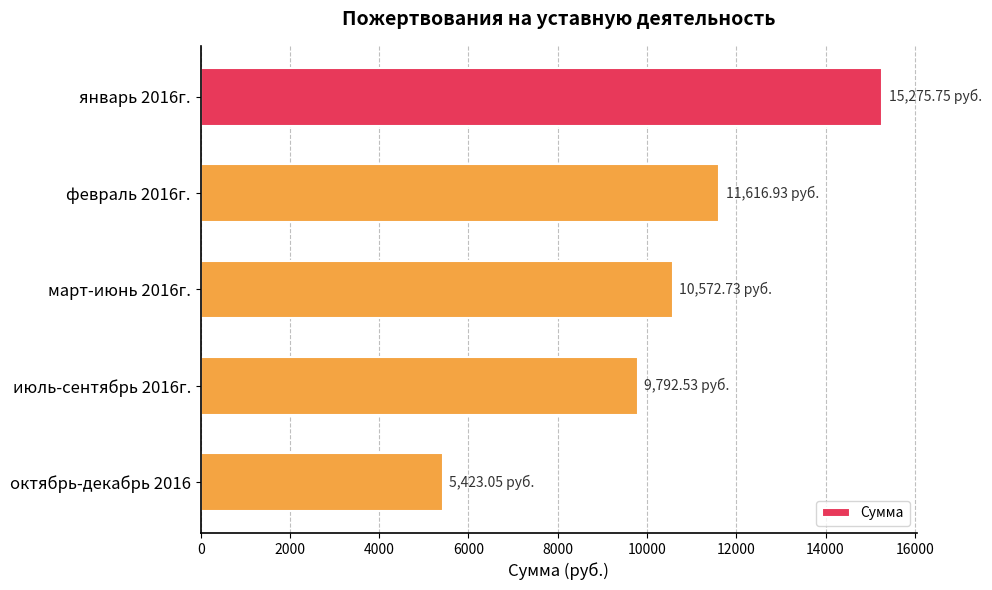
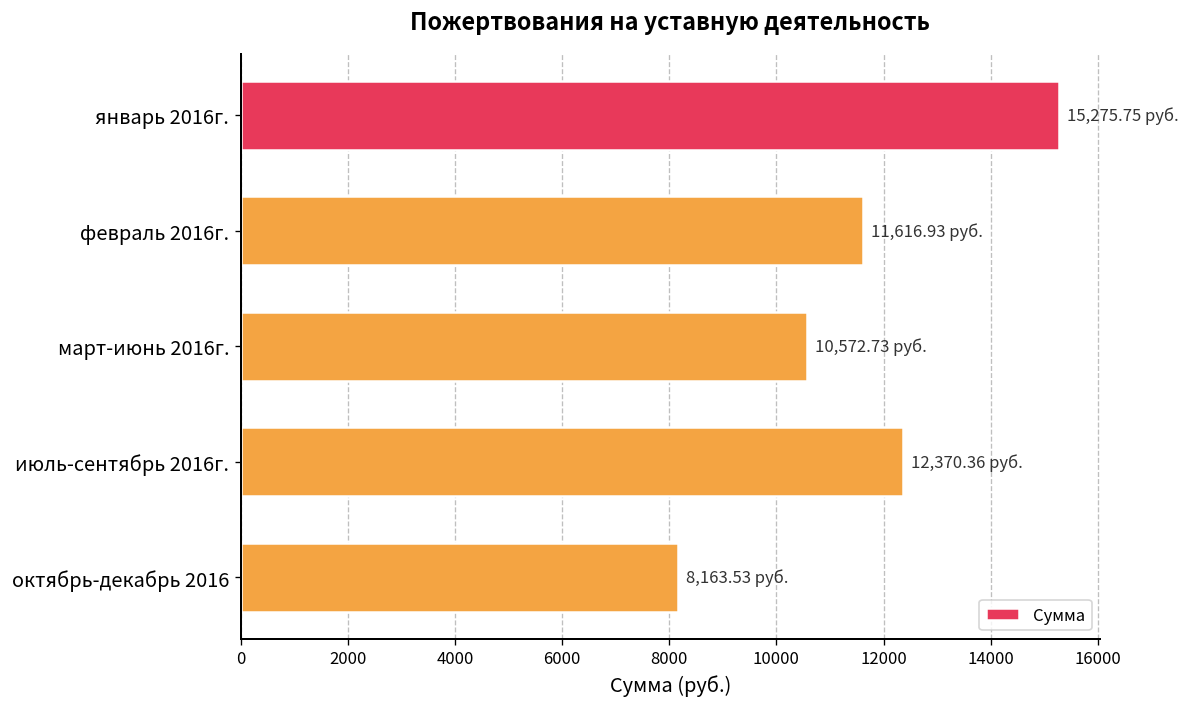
июль-сентябрь 2016г.: 9,792.53 -> 12,370.36
октябрь-декабрь 2016: 5,423.05 -> 8,163.53
